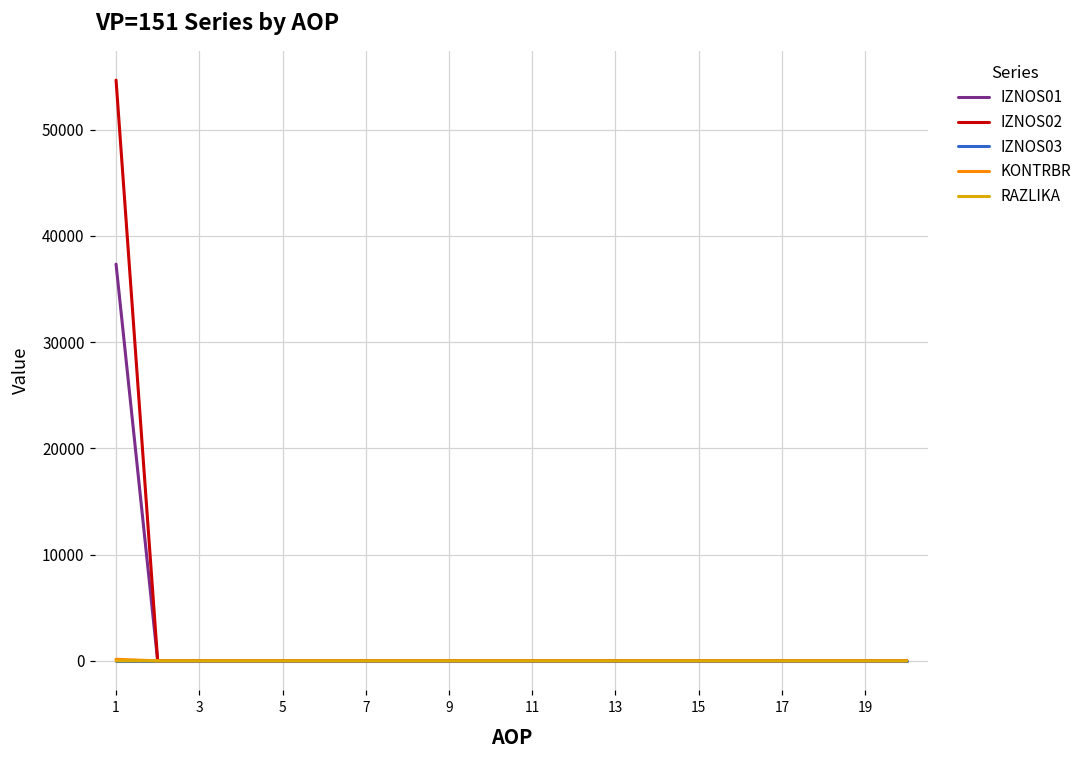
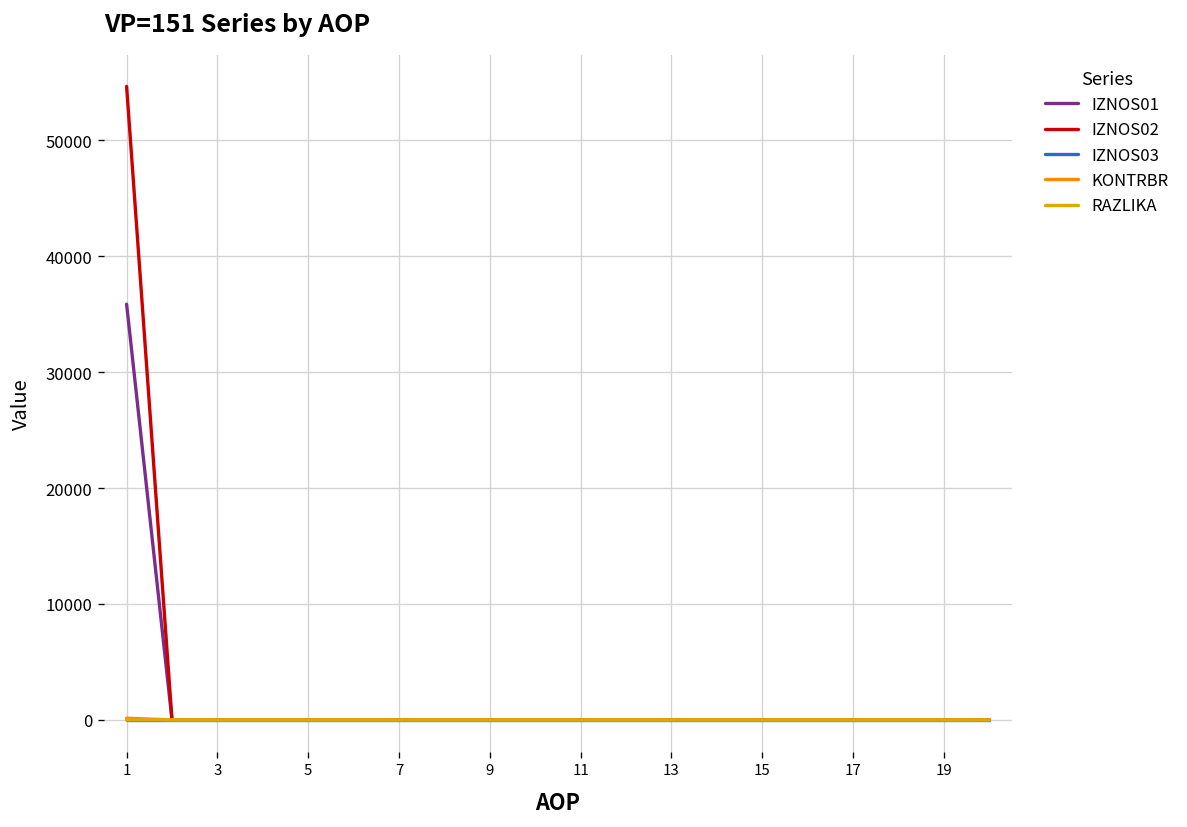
IZNOS01, 1: 37000 -> 36000
